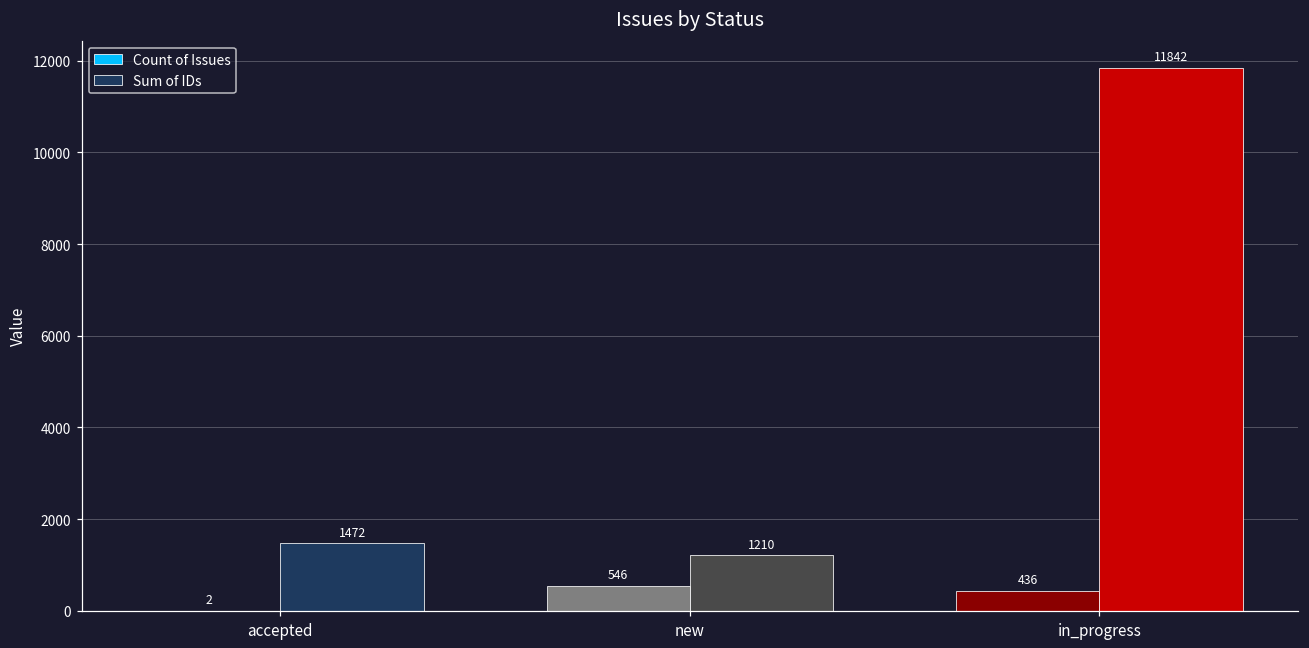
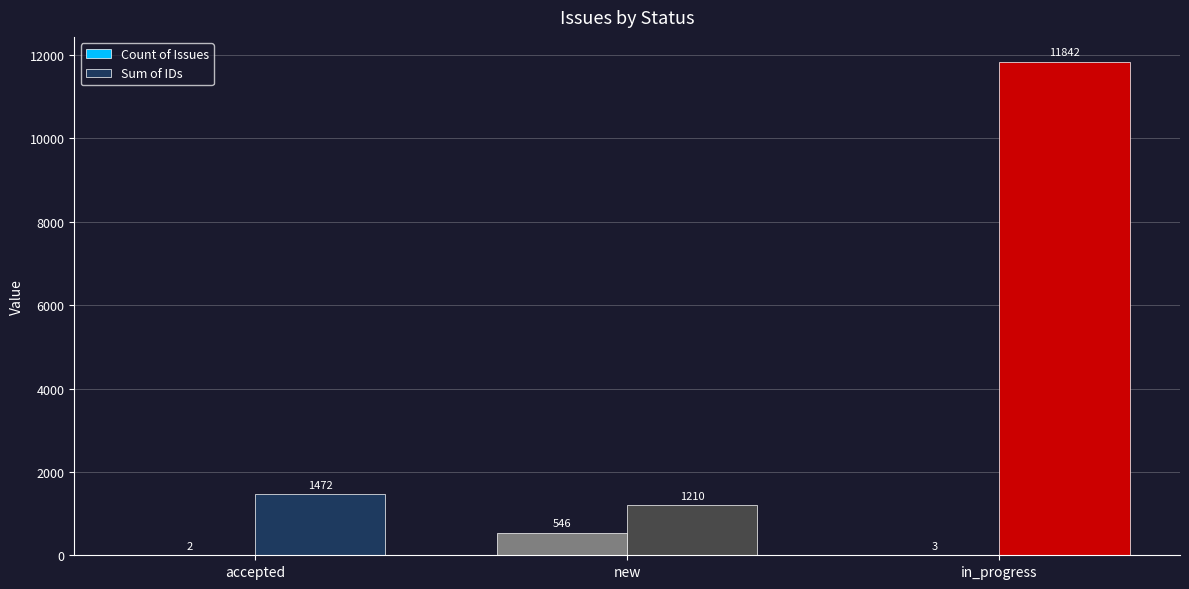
Count of Issues, in_progress: 436 -> 3
